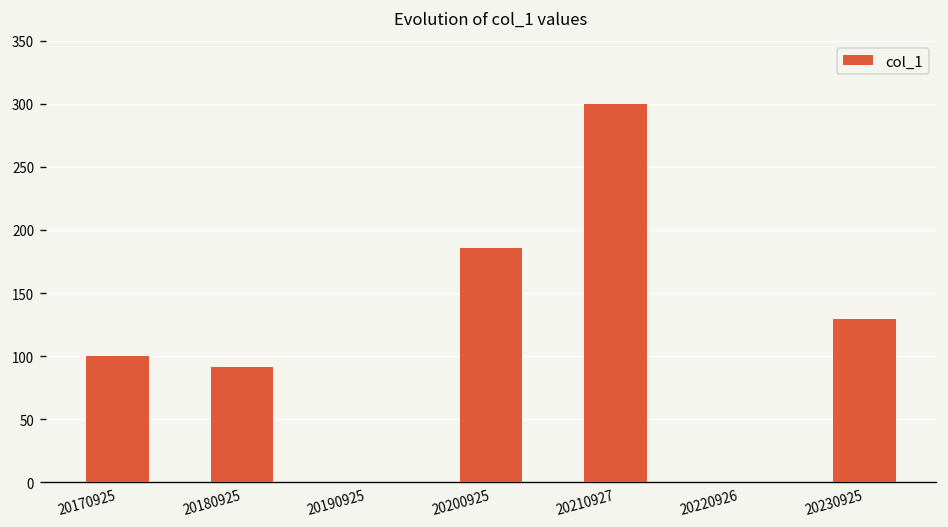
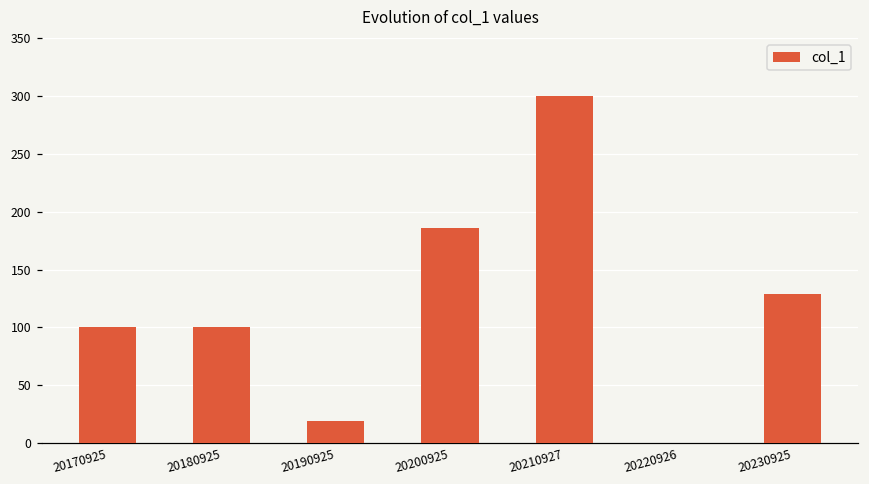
20180925: 91 -> 100
20190925: 0 -> 19
